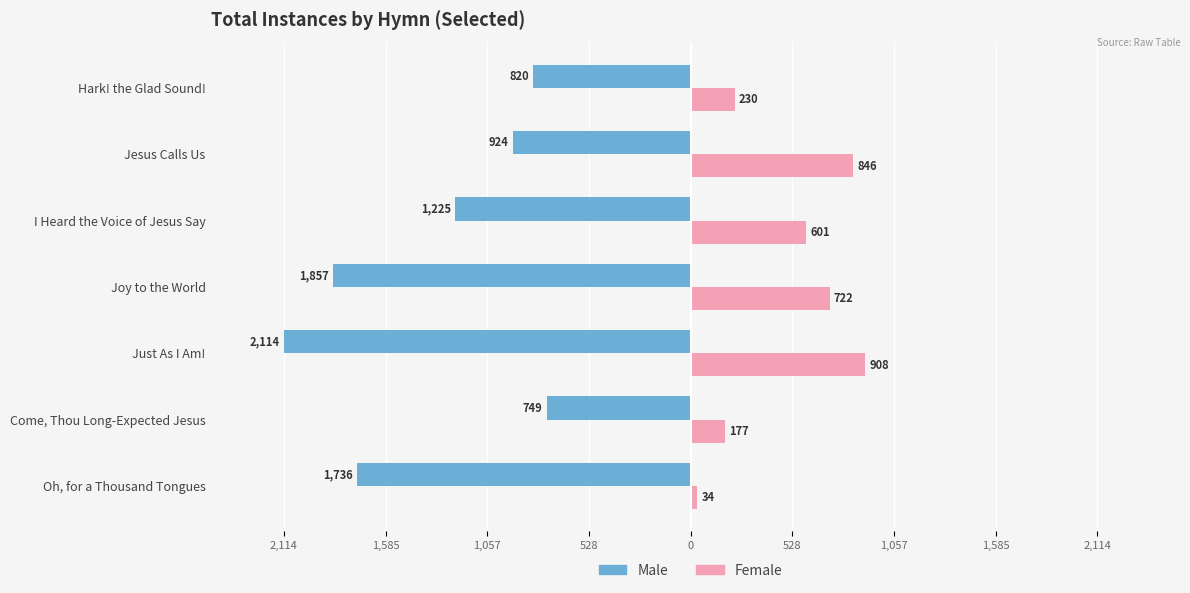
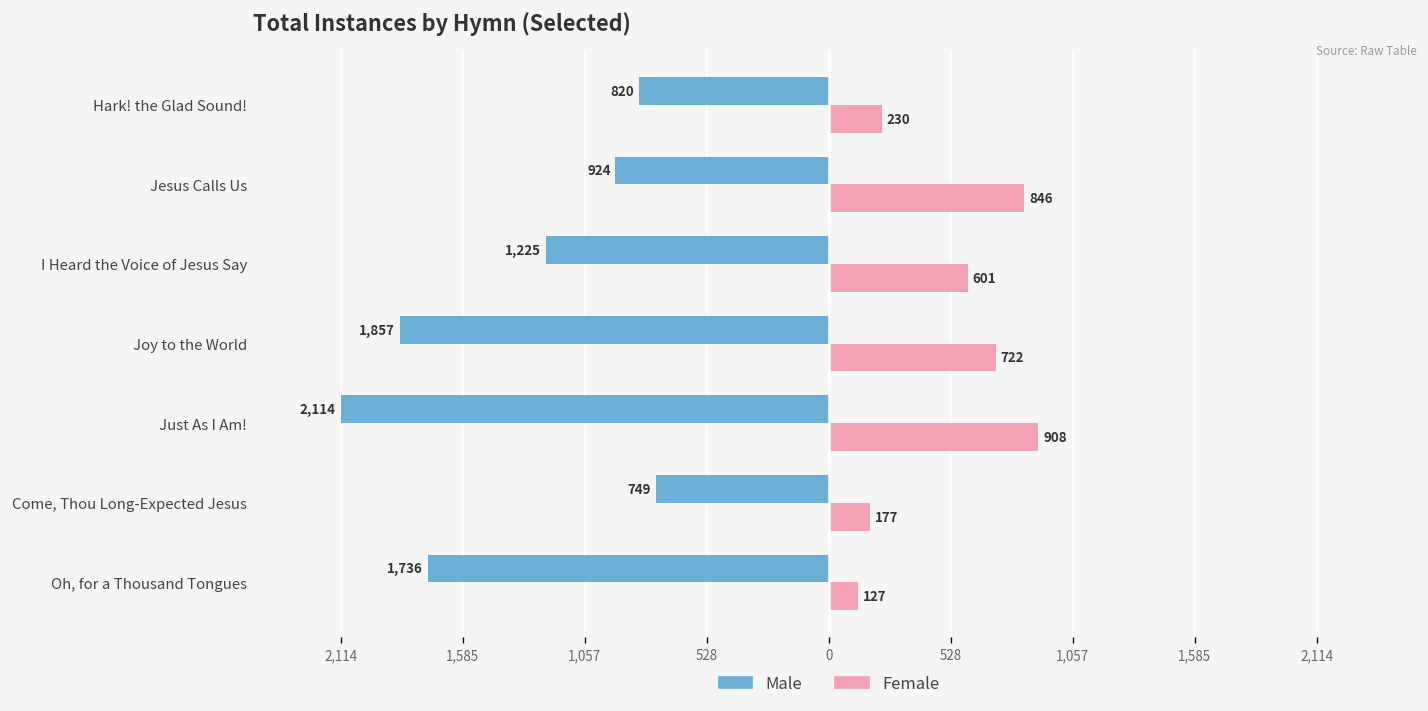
Female, Oh, for a Thousand Tongues: 34 -> 127
